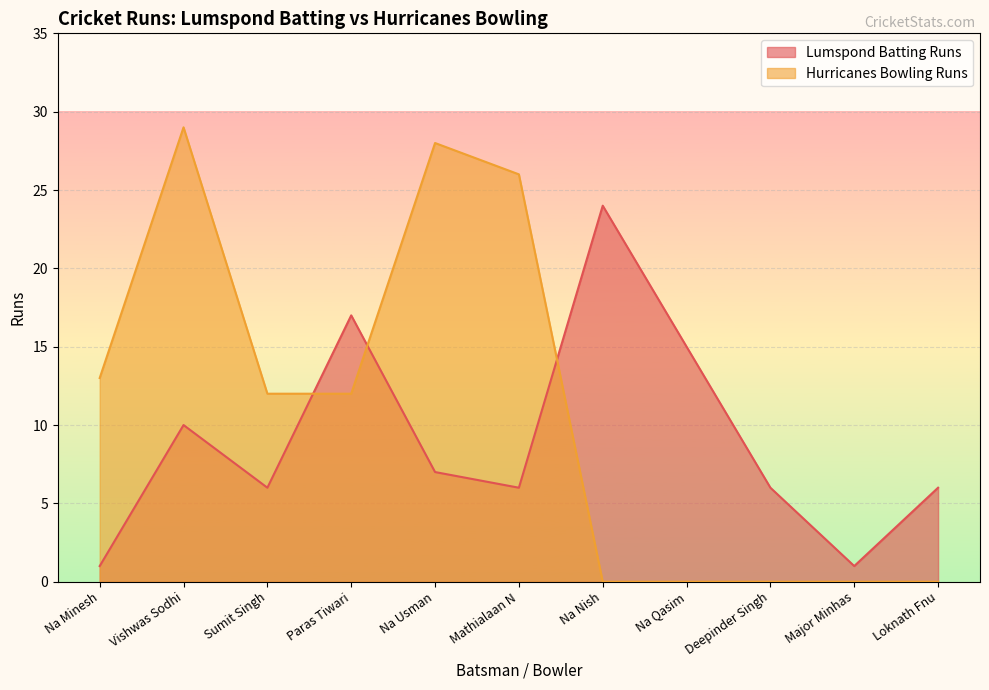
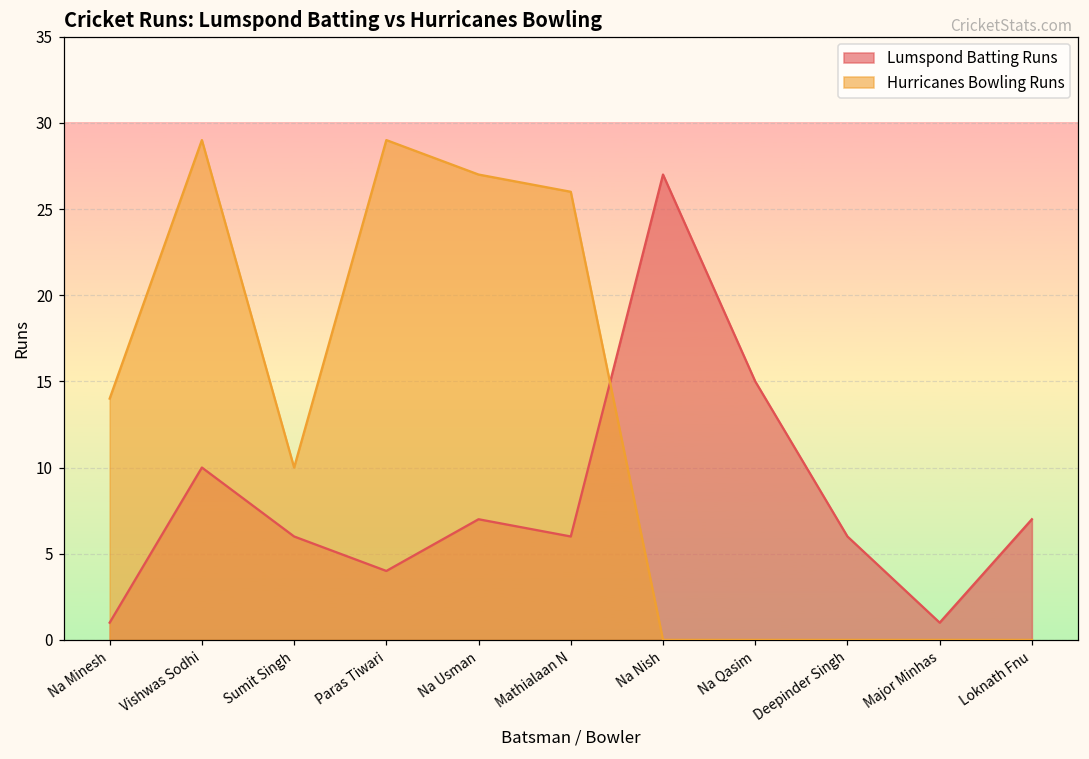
Hurricanes Bowling Runs, Na Minesh: 13 -> 14
Hurricanes Bowling Runs, Sumit Singh: 12 -> 10
Lumspond Batting Runs, Paras Tiwari: 17 -> 4
Hurricanes Bowling Runs, Paras Tiwari: 12 -> 29
Hurricanes Bowling Runs, Na Usman: 28 -> 27
Lumspond Batting Runs, Na Nish: 24 -> 27
Lumspond Batting Runs, Loknath Fnu: 6 -> 7
